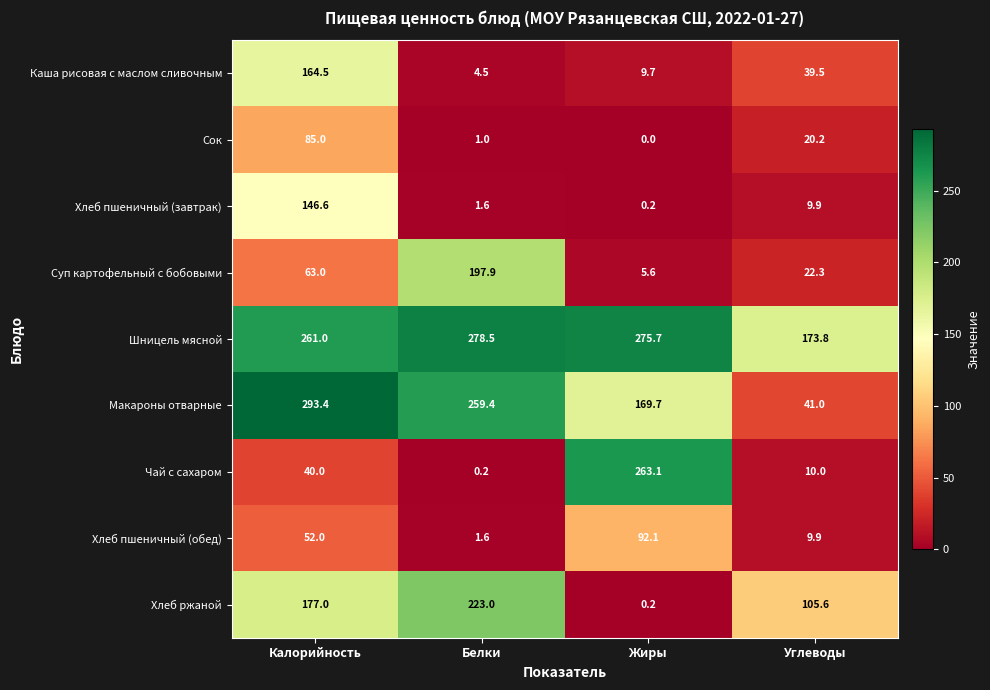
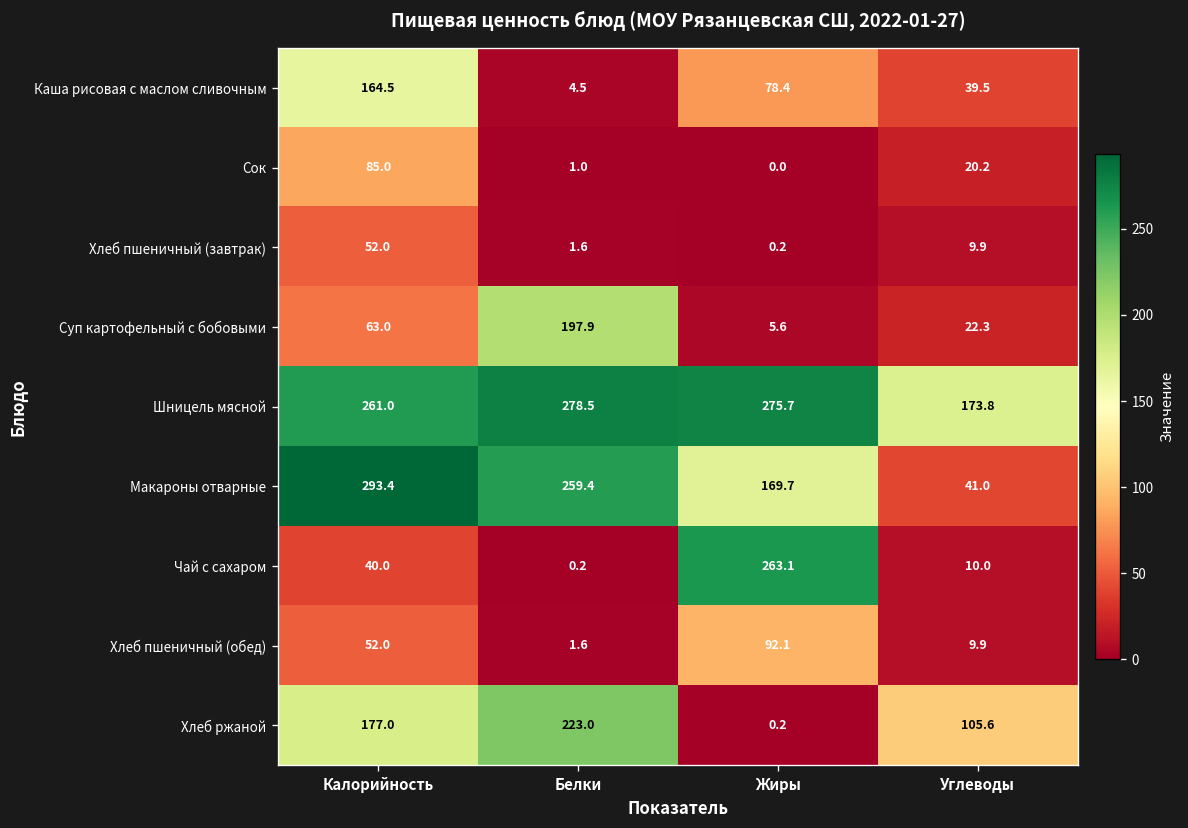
Каша рисовая с маслом сливочным, Жиры: 9.7 -> 78.4
Хлеб пшеничный (завтрак), Калорийность: 146.6 -> 52.0
